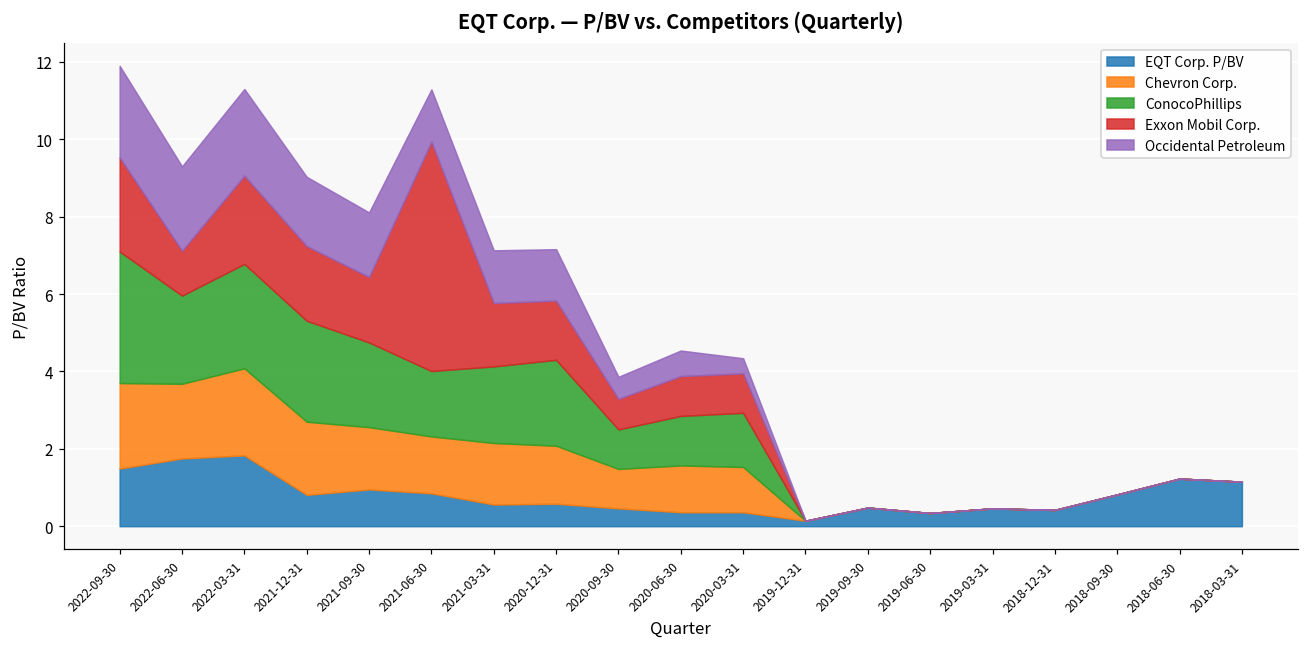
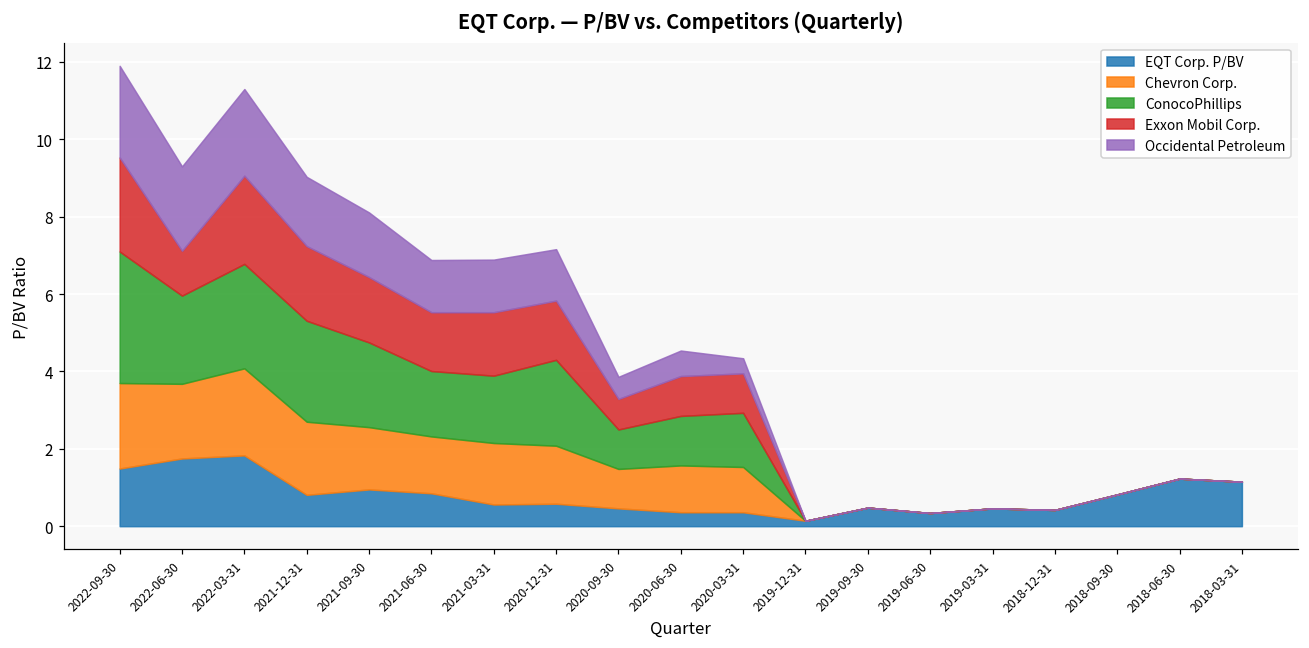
Exxon Mobil Corp., 2021-06-30: 5.9 -> 1.5
ConocoPhillips, 2021-03-31: 2.0 -> 1.7
